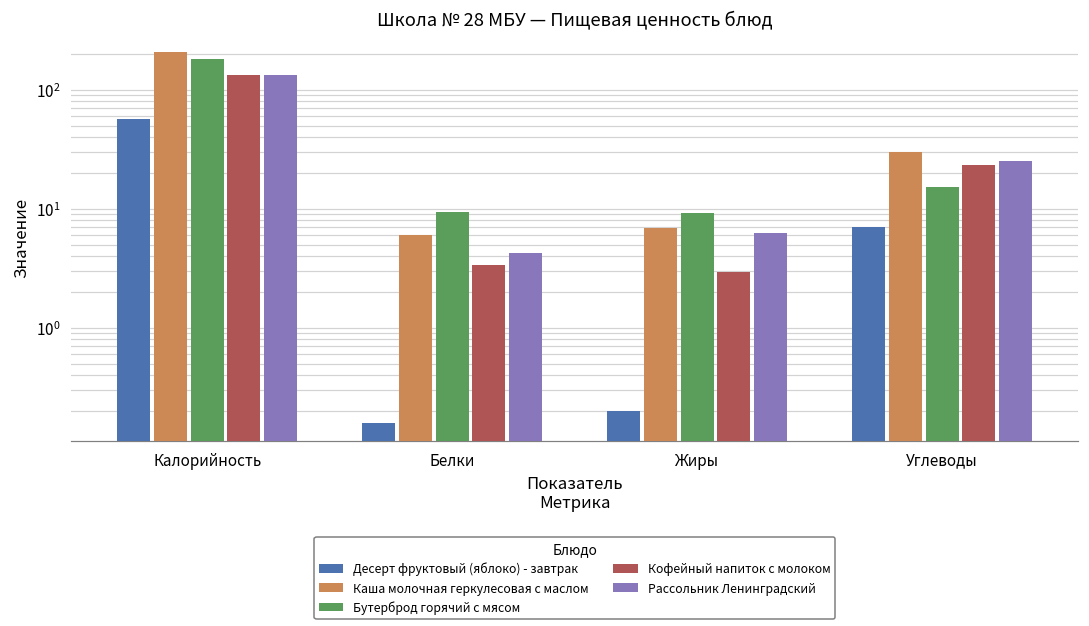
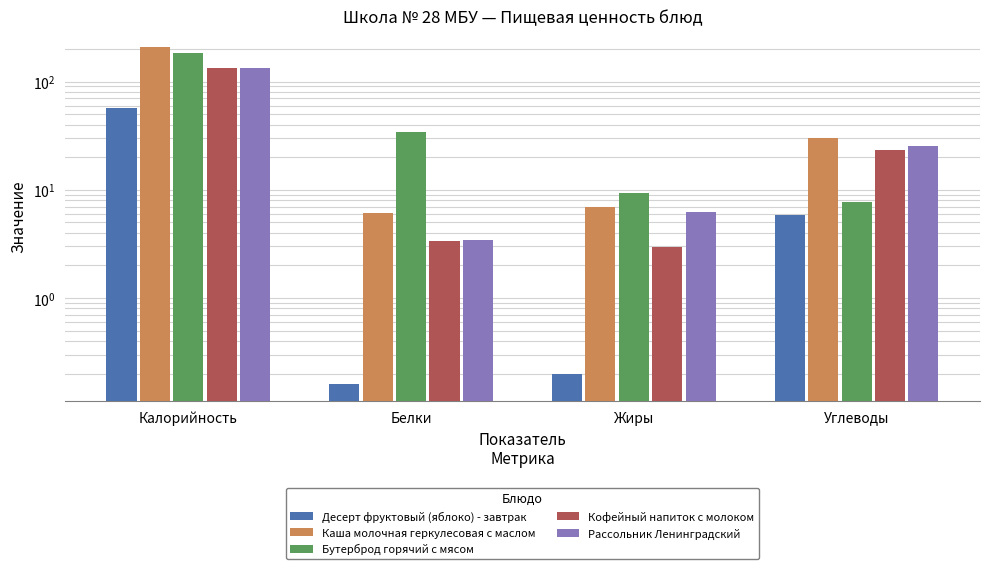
Бутерброд горячий с мясом, Белки: 9 -> 35
Рассольник Ленинградский, Белки: 4.3 -> 3.4
Десерт фруктовый (яблоко) - завтрак, Углеводы: 7 -> 6
Бутерброд горячий с мясом, Углеводы: 15 -> 8
